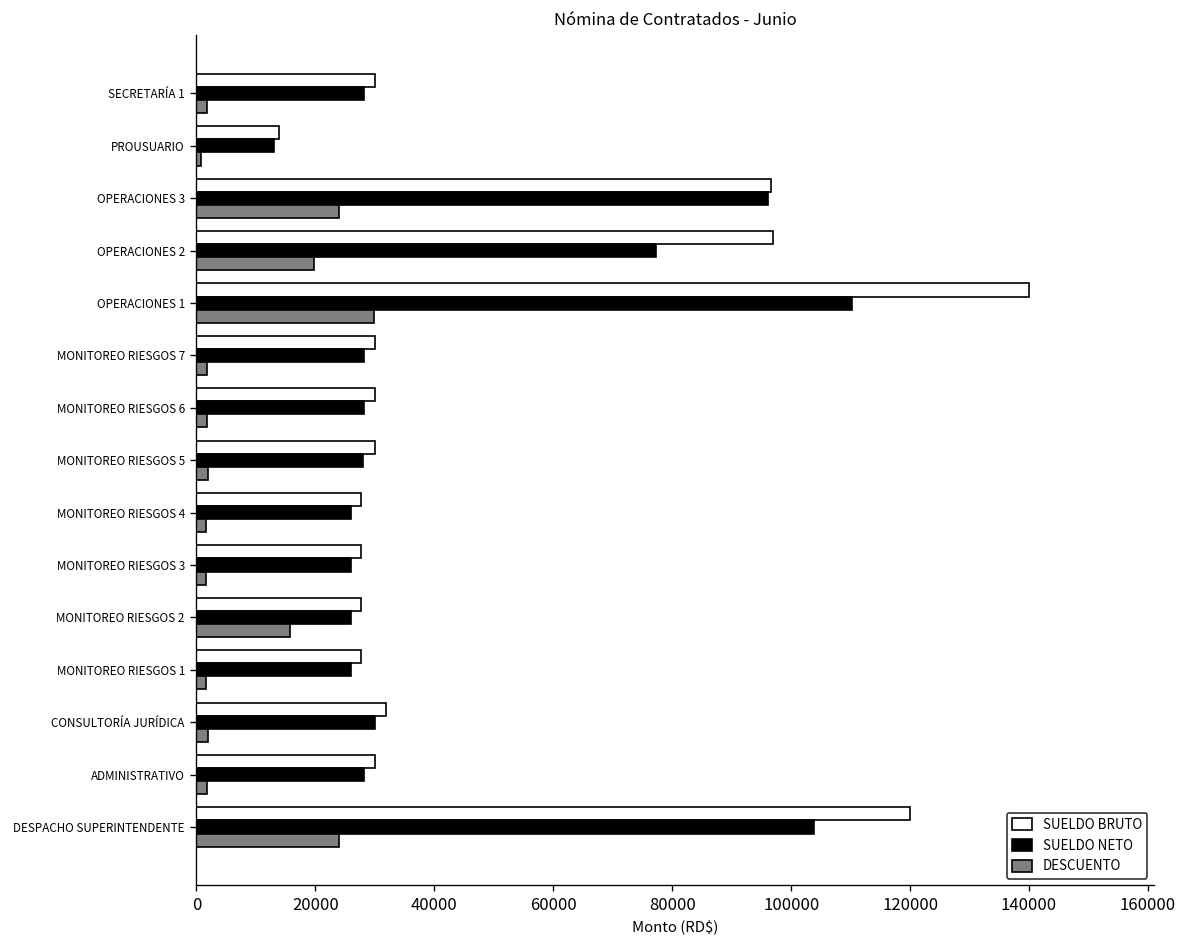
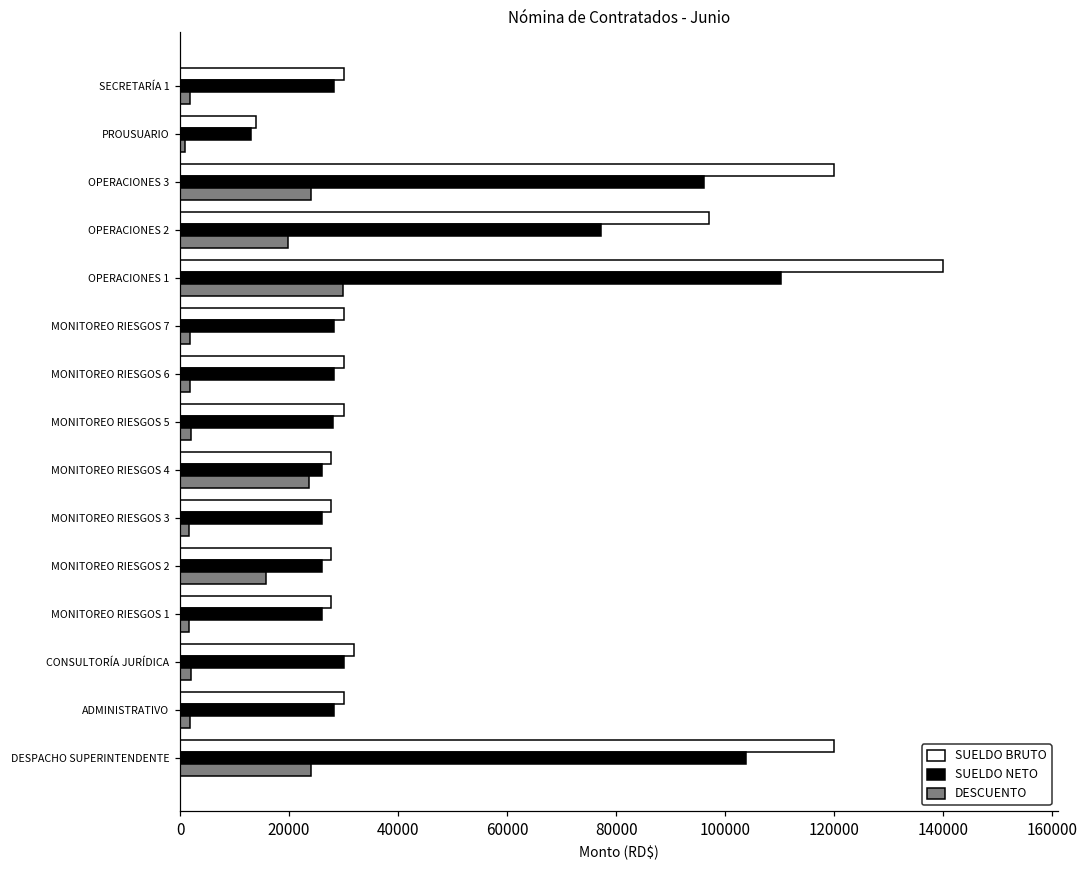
SUELDO BRUTO, OPERACIONES 3: 97000 -> 120000
DESCUENTO, MONITOREO RIESGOS 4: 2000 -> 24000
